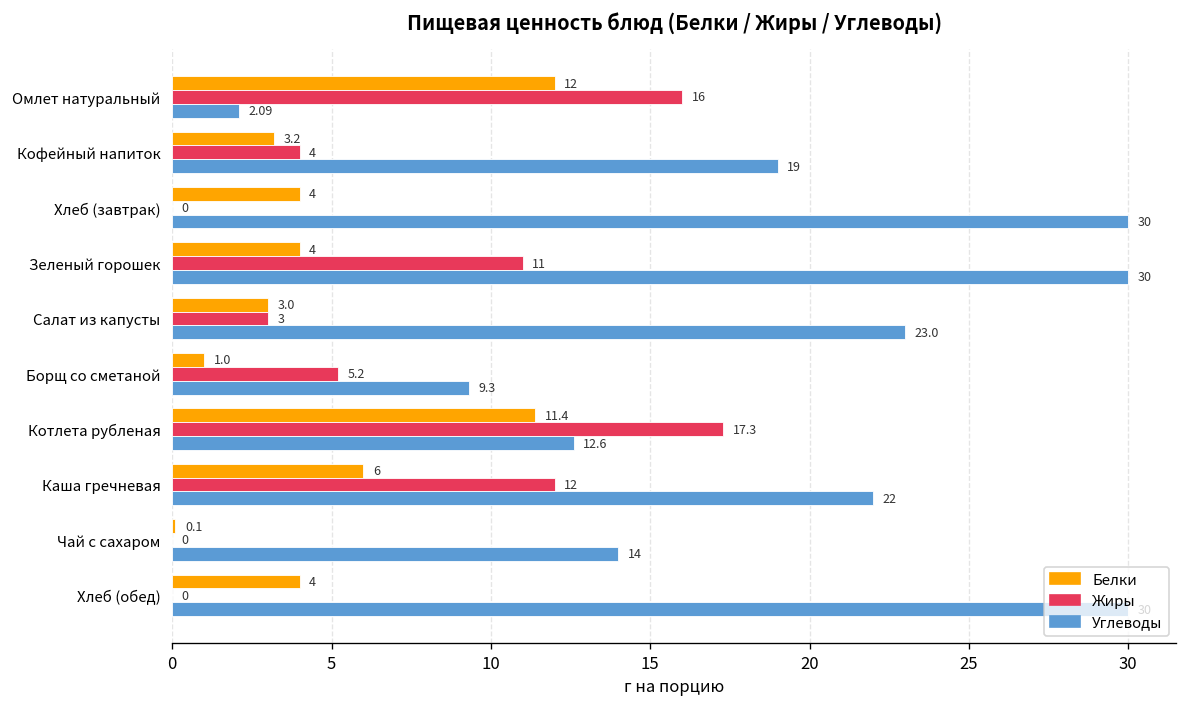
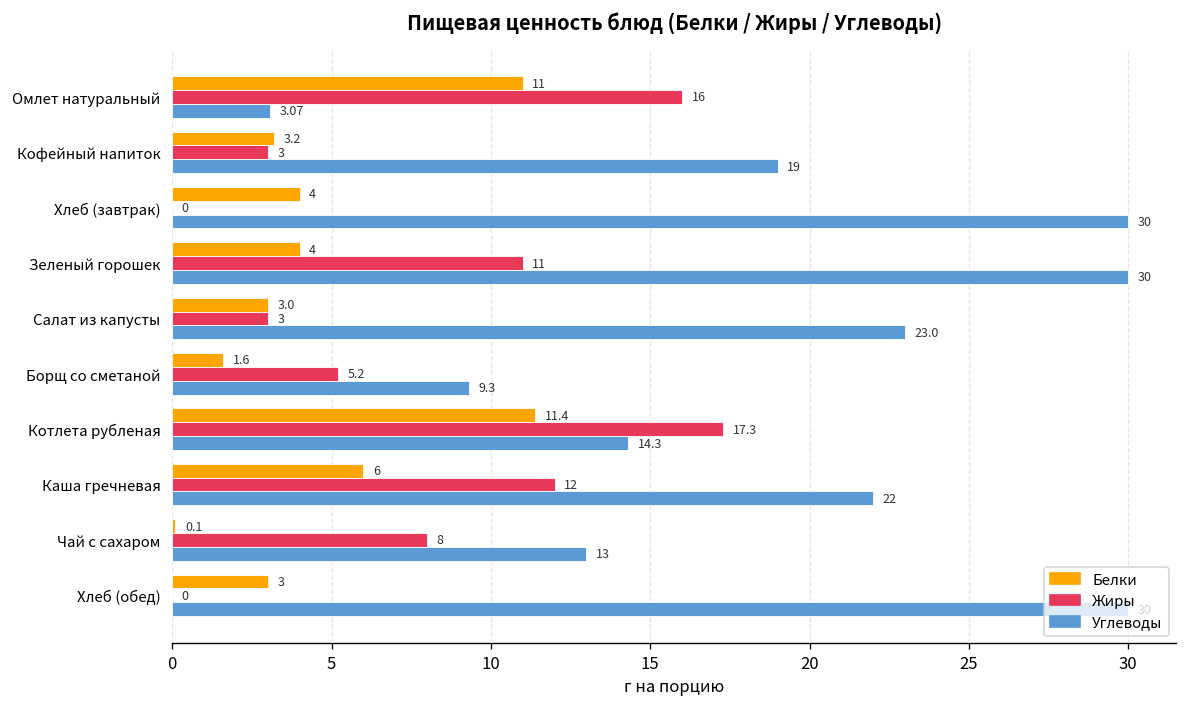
Белки, Омлет натуральный: 12 -> 11
Углеводы, Омлет натуральный: 2.09 -> 3.07
Жиры, Кофейный напиток: 4 -> 3
Белки, Борщ со сметаной: 1.0 -> 1.6
Углеводы, Котлета рубленая: 12.6 -> 14.3
Жиры, Чай с сахаром: 0 -> 8
Углеводы, Чай с сахаром: 14 -> 13
Белки, Хлеб (обед): 4 -> 3
